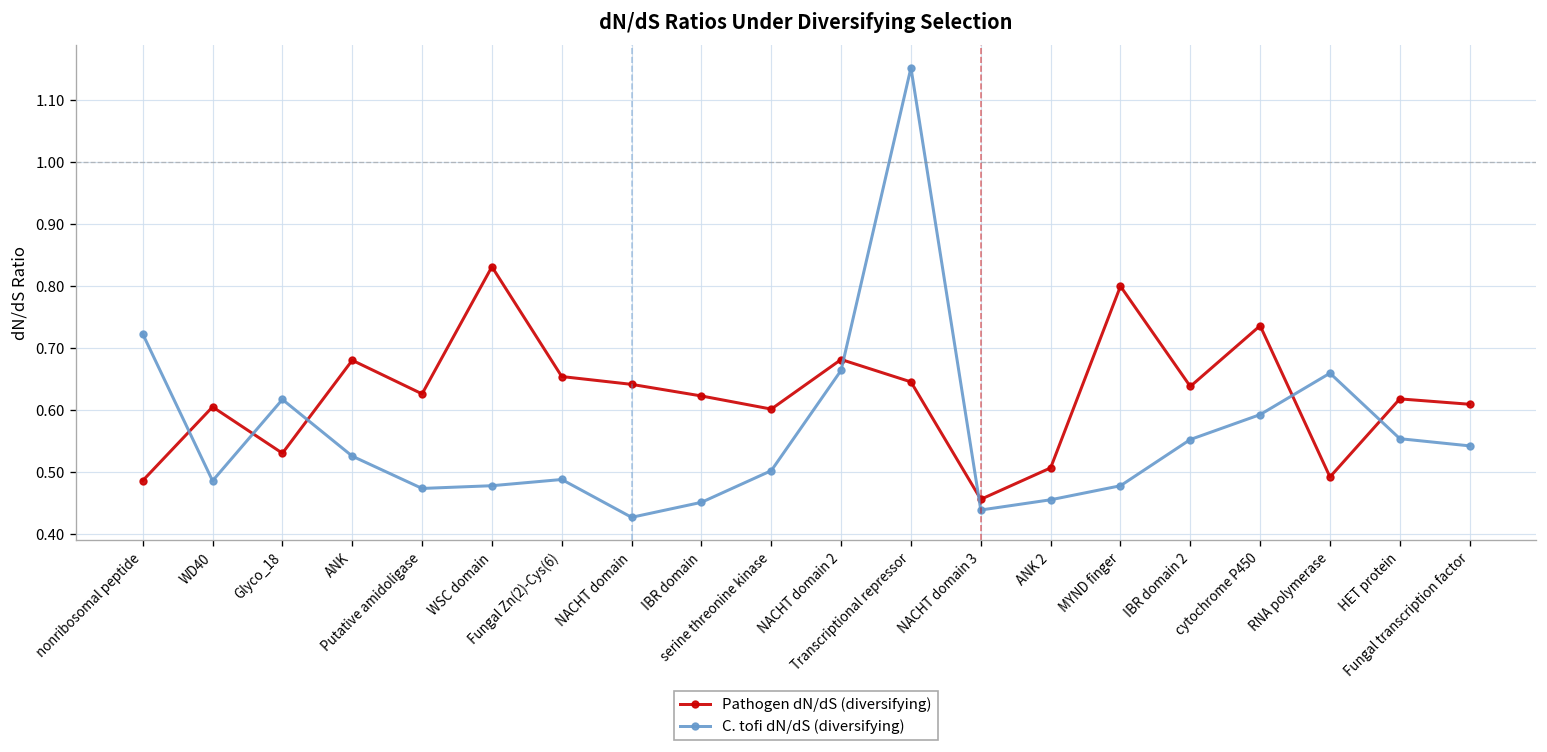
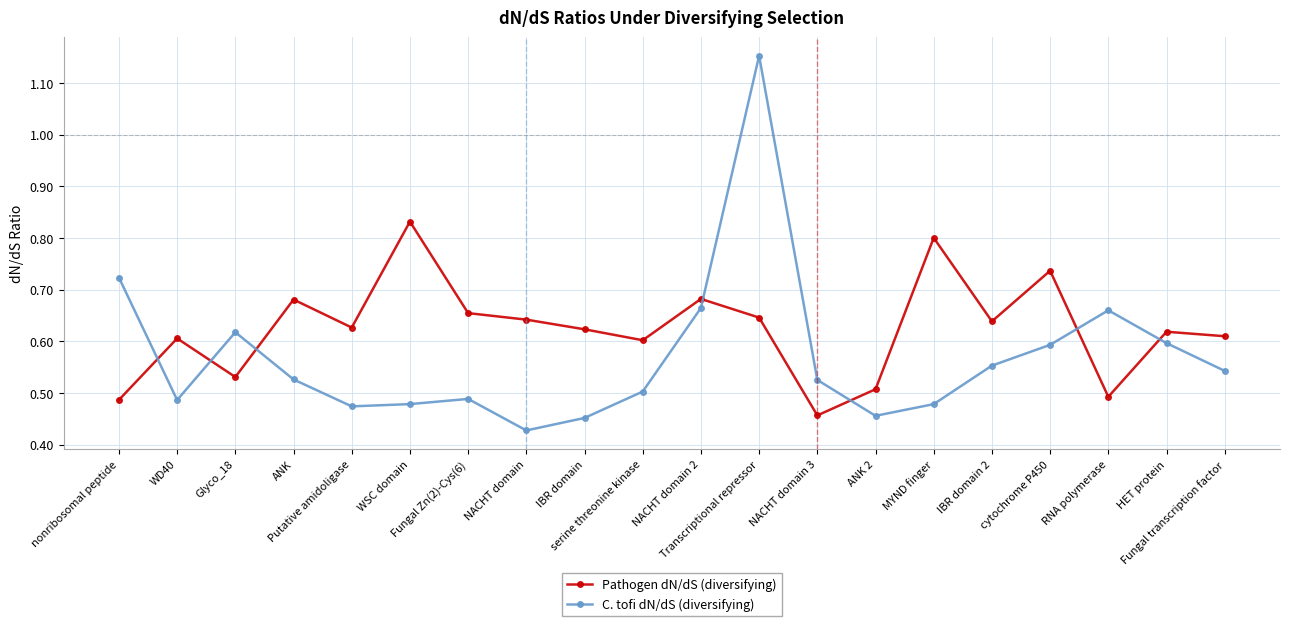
C. tofi dN/dS (diversifying), NACHT domain 3: 0.44 -> 0.53
C. tofi dN/dS (diversifying), HET protein: 0.55 -> 0.60
